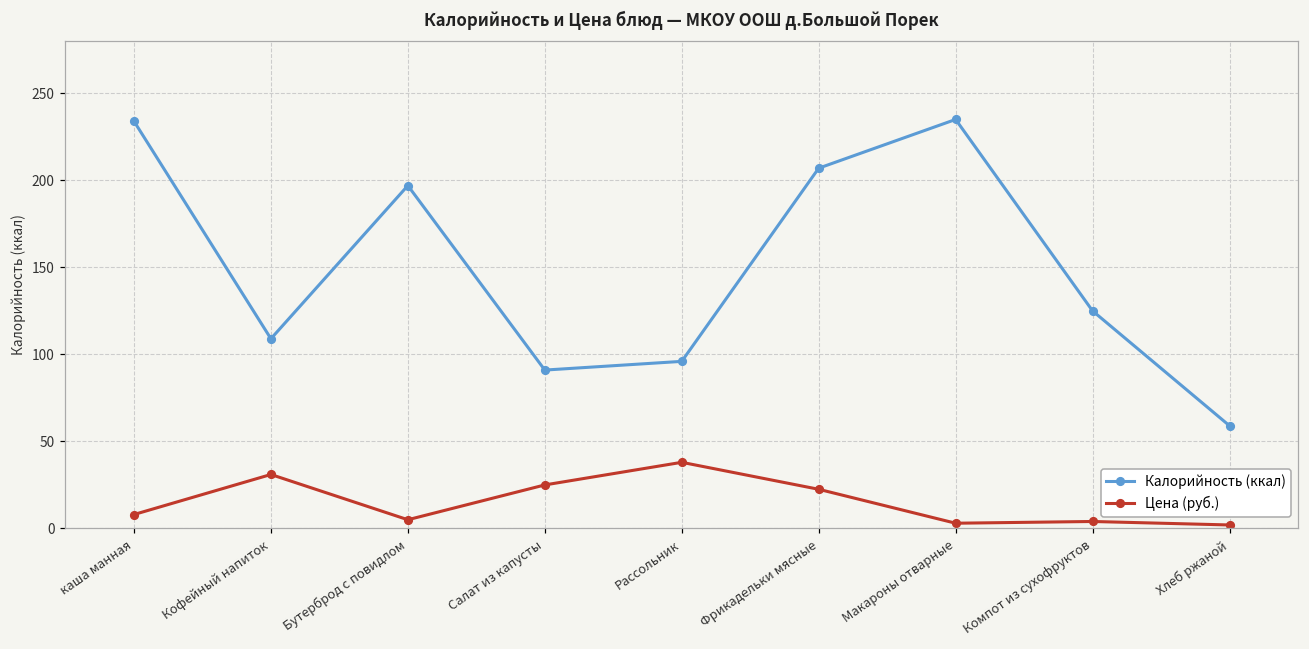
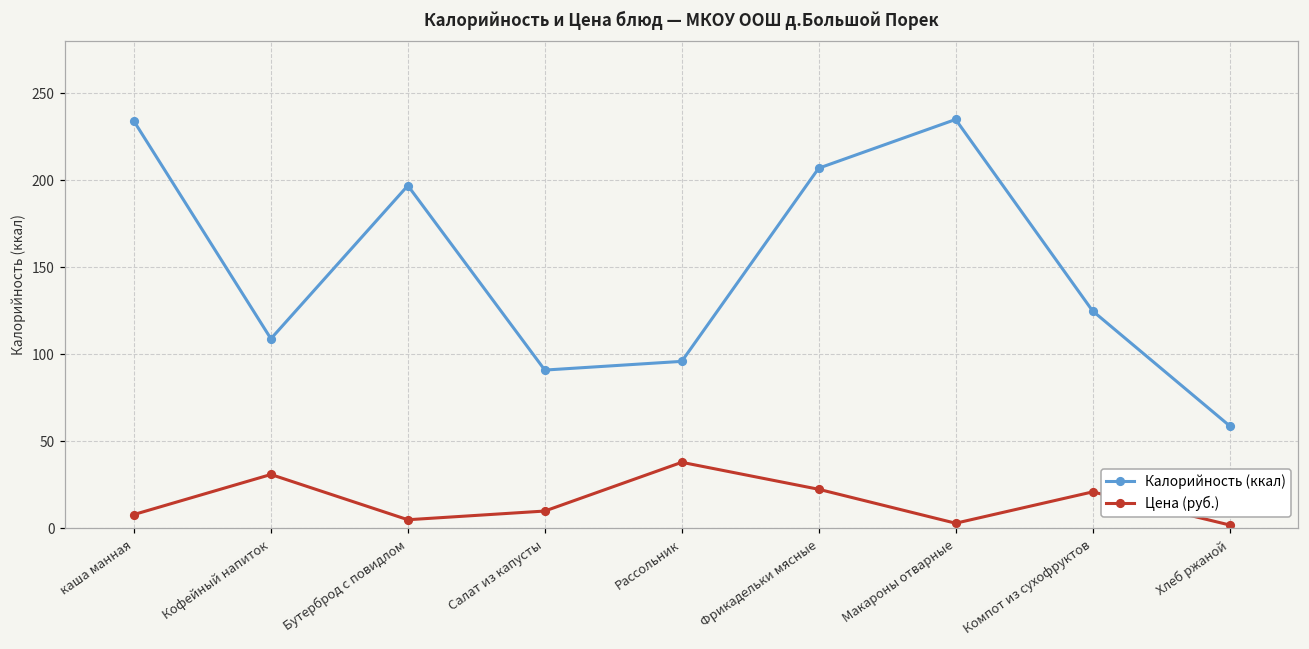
Цена (руб.), Салат из капусты: 25 -> 10
Цена (руб.), Компот из сухофруктов: 4 -> 21
